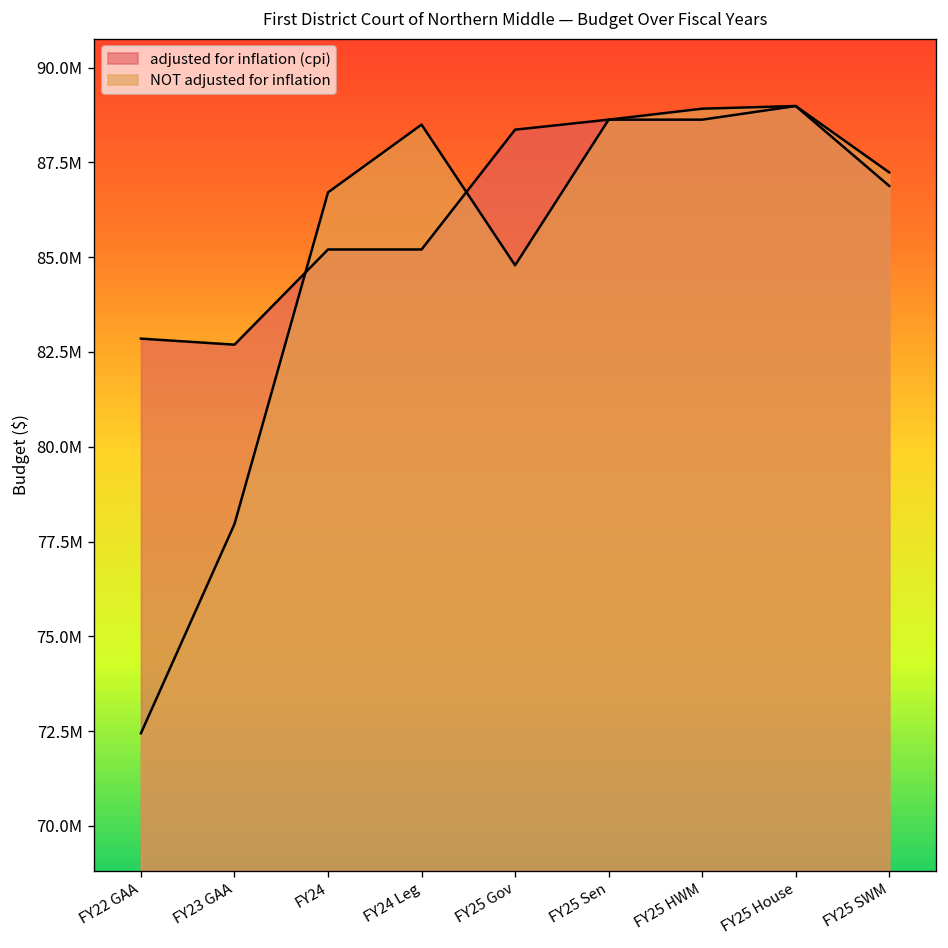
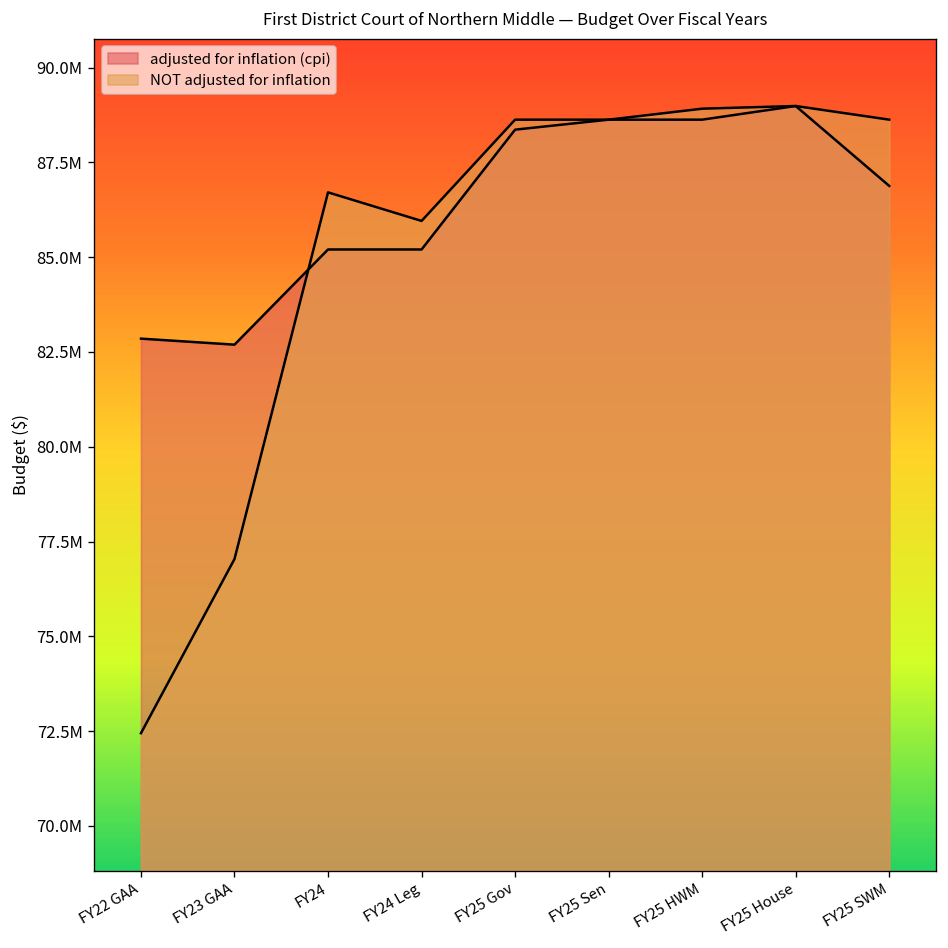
NOT adjusted for inflation, FY23 GAA: 78000000 -> 77000000
NOT adjusted for inflation, FY24 Leg: 88500000 -> 86000000
NOT adjusted for inflation, FY25 Gov: 84800000 -> 88600000
NOT adjusted for inflation, FY25 SWM: 87200000 -> 88600000
